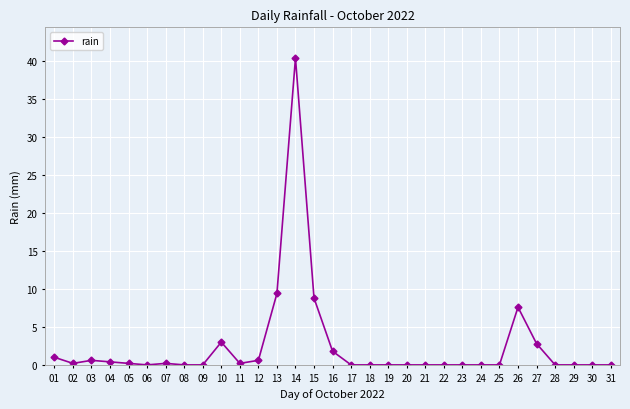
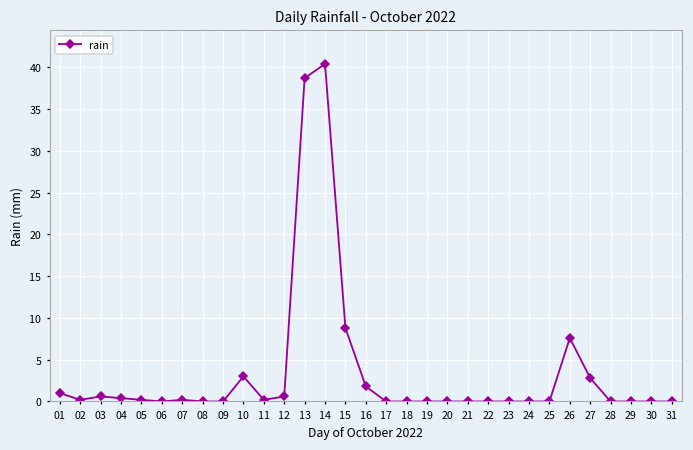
13: 9 -> 39
